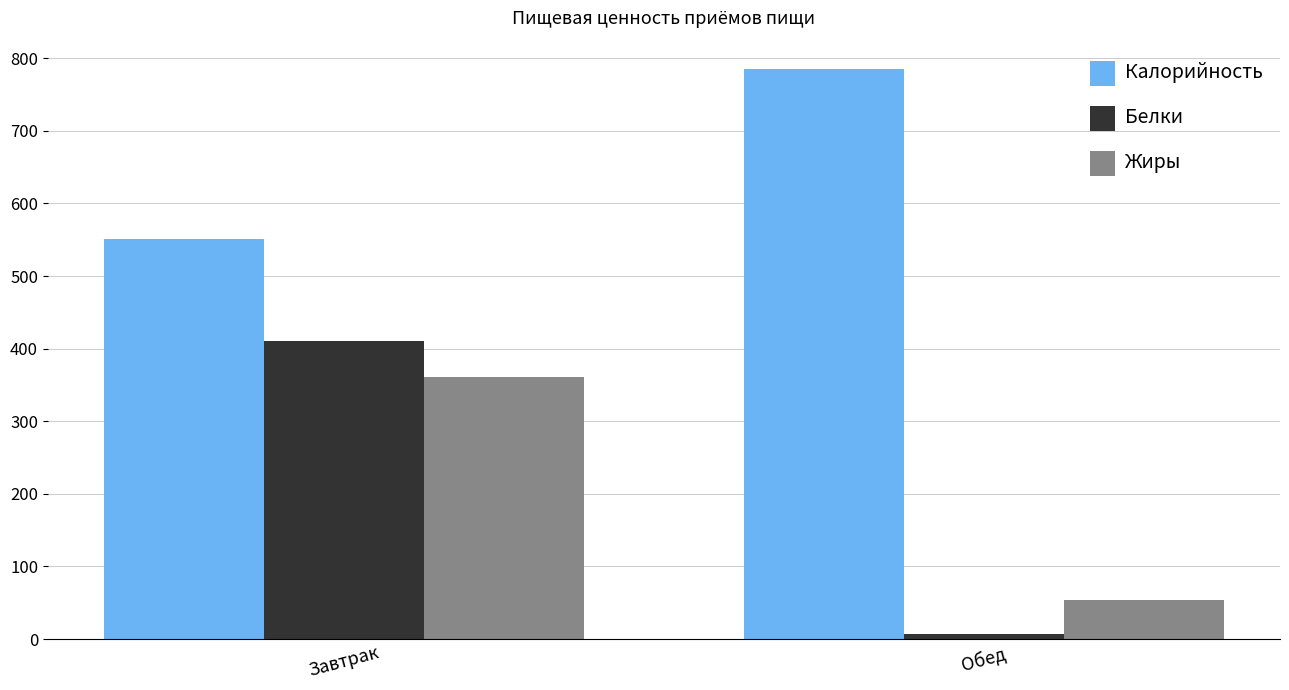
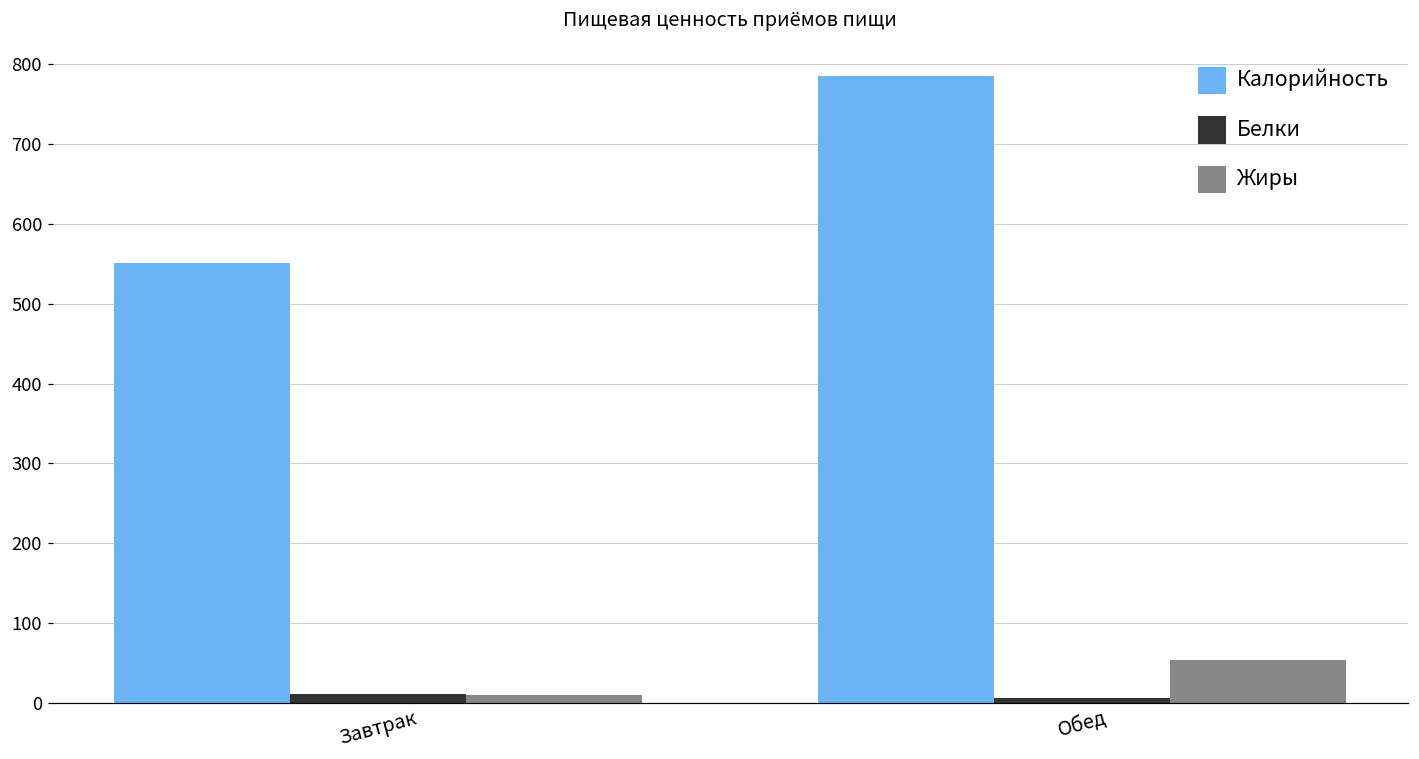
Белки, Завтрак: 410 -> 10
Жиры, Завтрак: 360 -> 10
